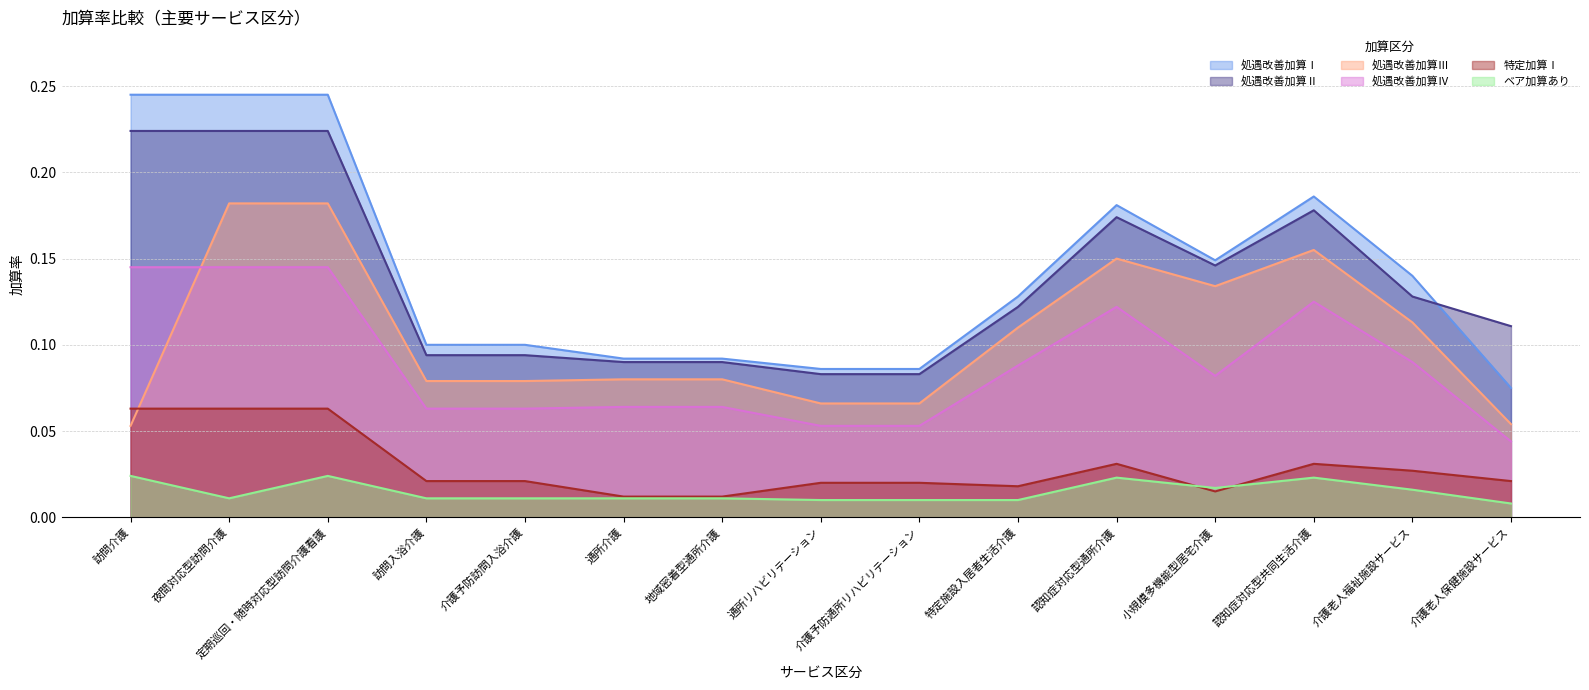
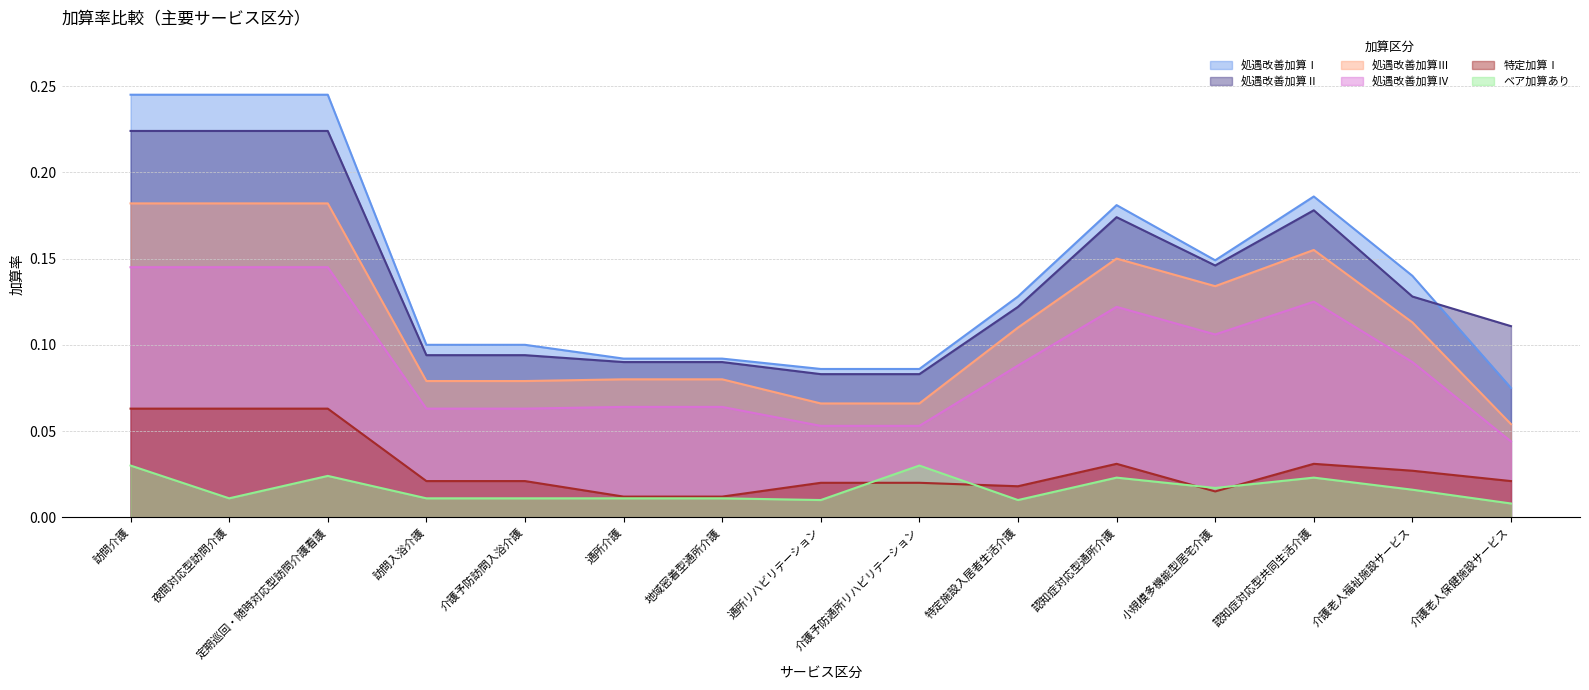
処遇改善加算Ⅲ, 訪問介護: 0.053 -> 0.182
ベア加算あり, 訪問介護: 0.024 -> 0.030
ベア加算あり, 介護予防通所リハビリテーション: 0.01 -> 0.03
処遇改善加算Ⅳ, 小規模多機能型居宅介護: 0.082 -> 0.106
